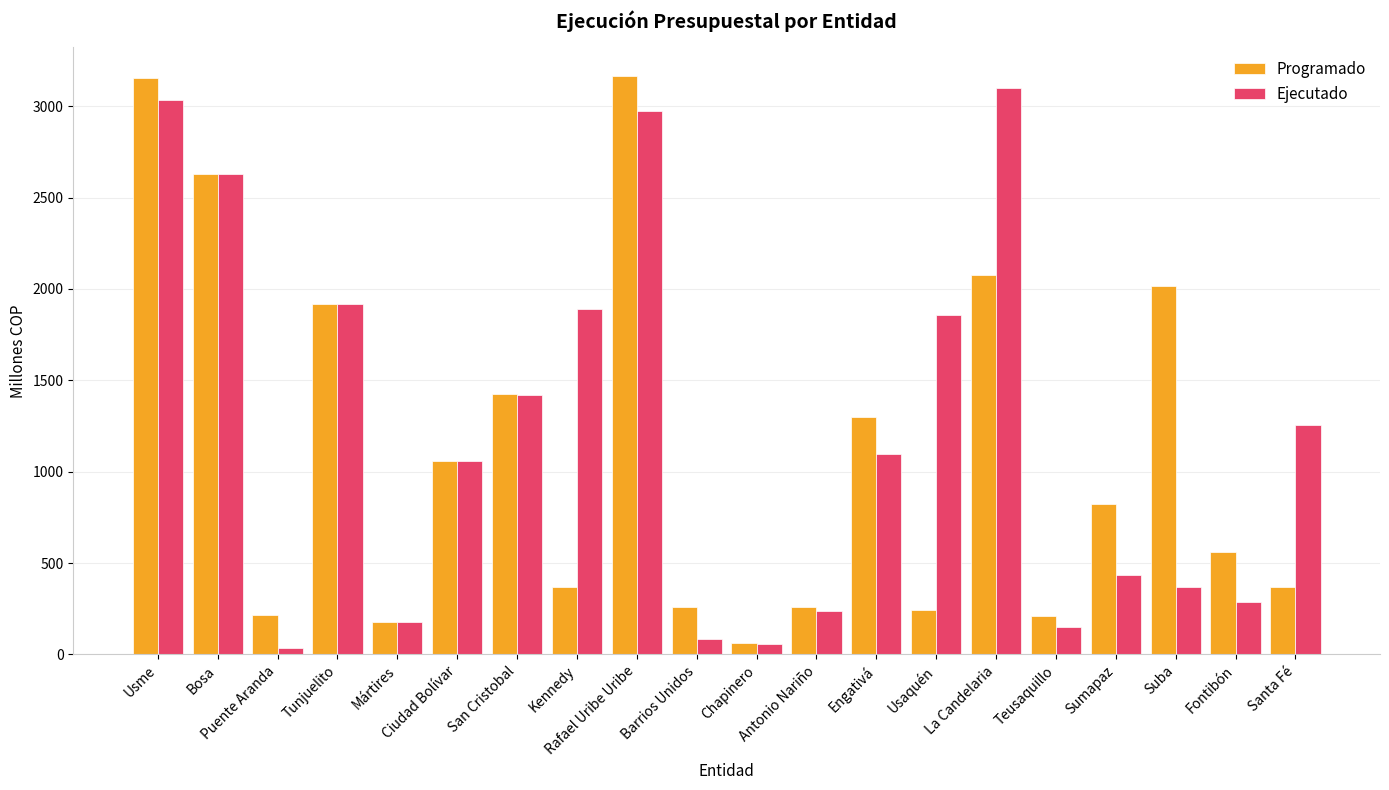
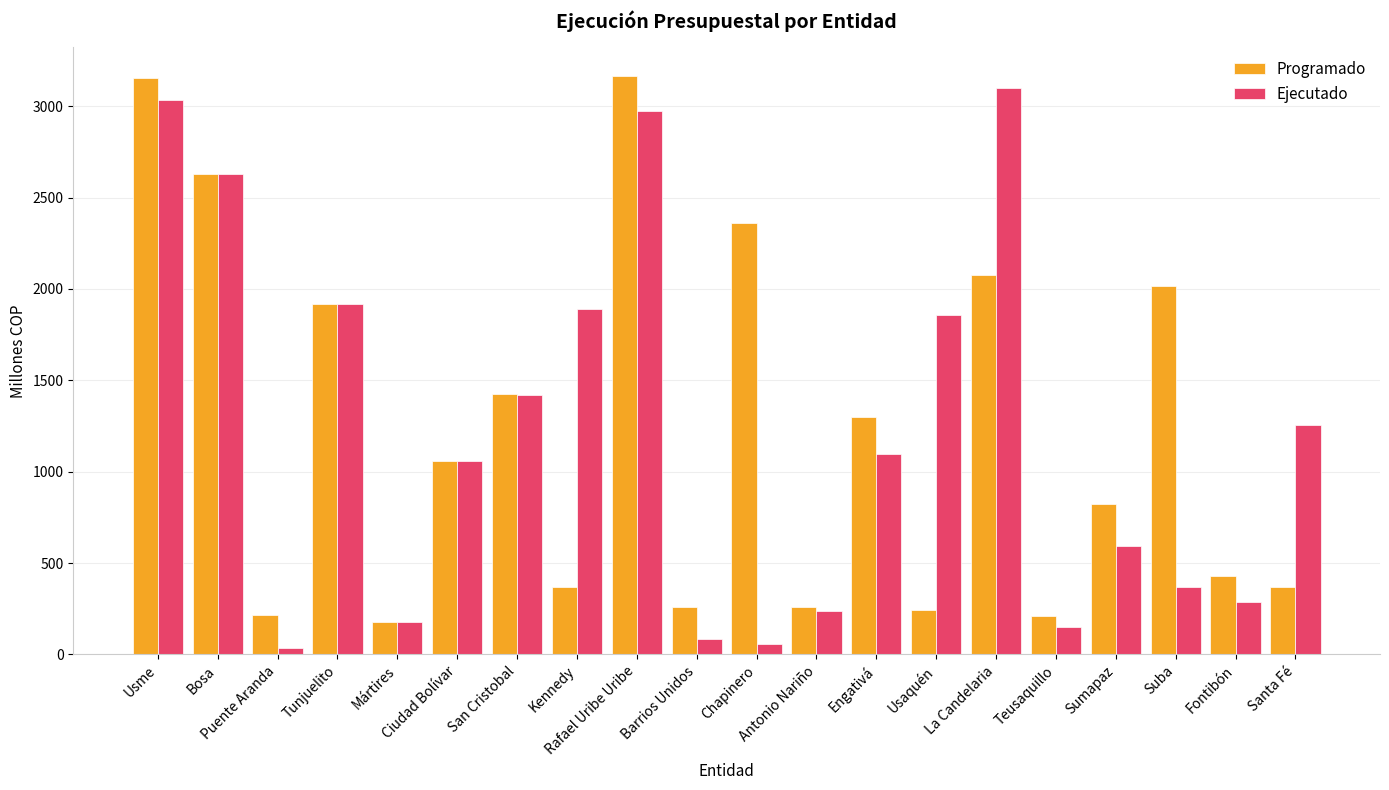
Programado, Chapinero: 60 -> 2360
Ejecutado, Sumapaz: 440 -> 600
Programado, Fontibón: 560 -> 430
